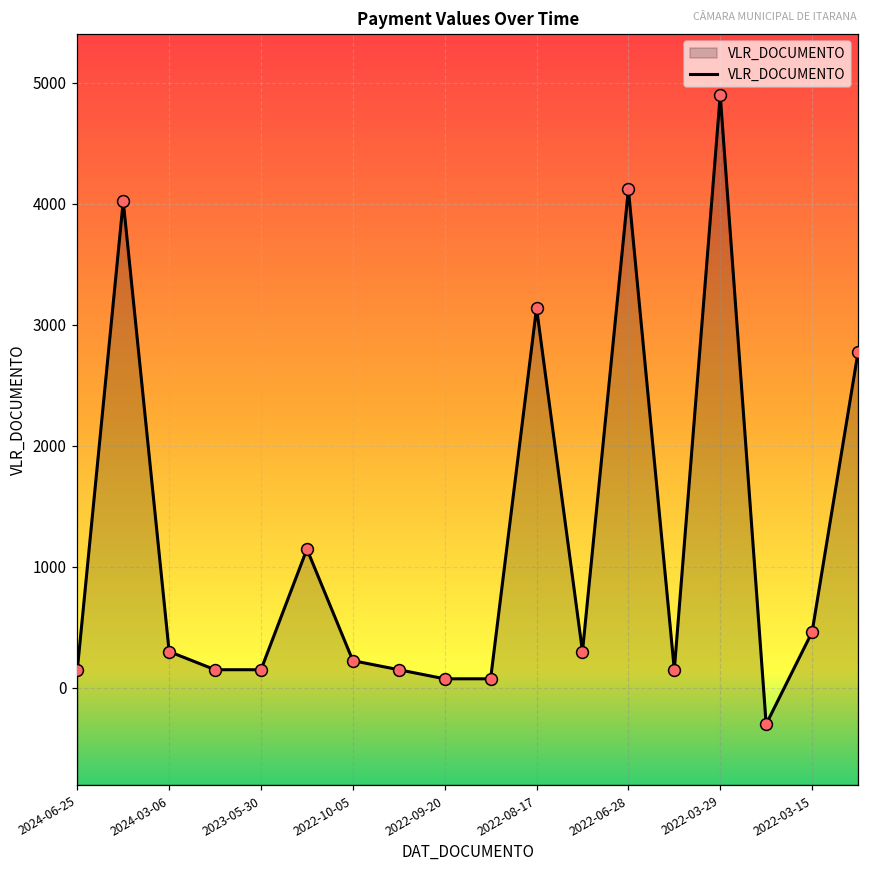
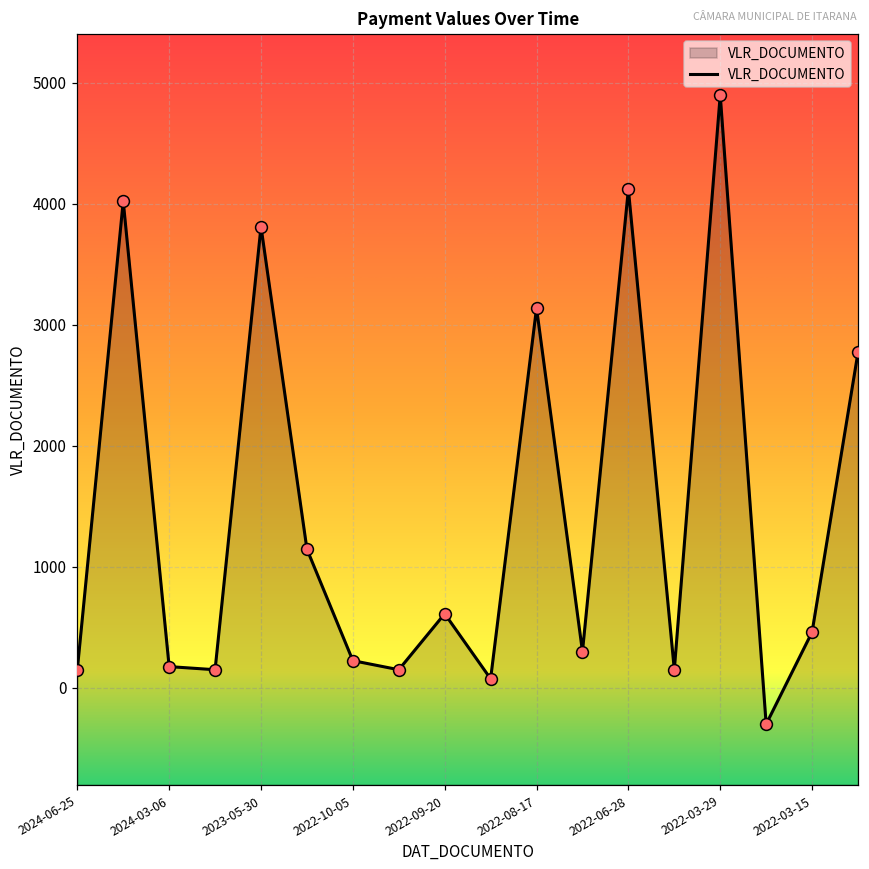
2024-03-06: 300 -> 180
2023-05-30: 150 -> 3810
2022-09-20: 80 -> 610
